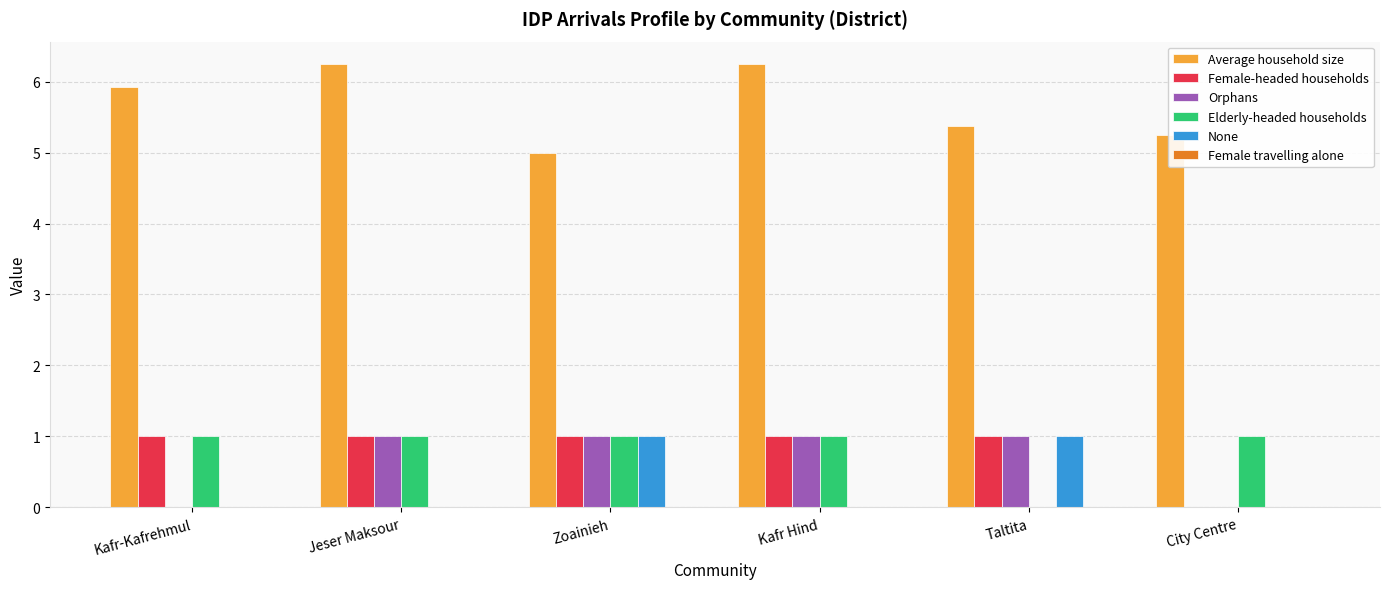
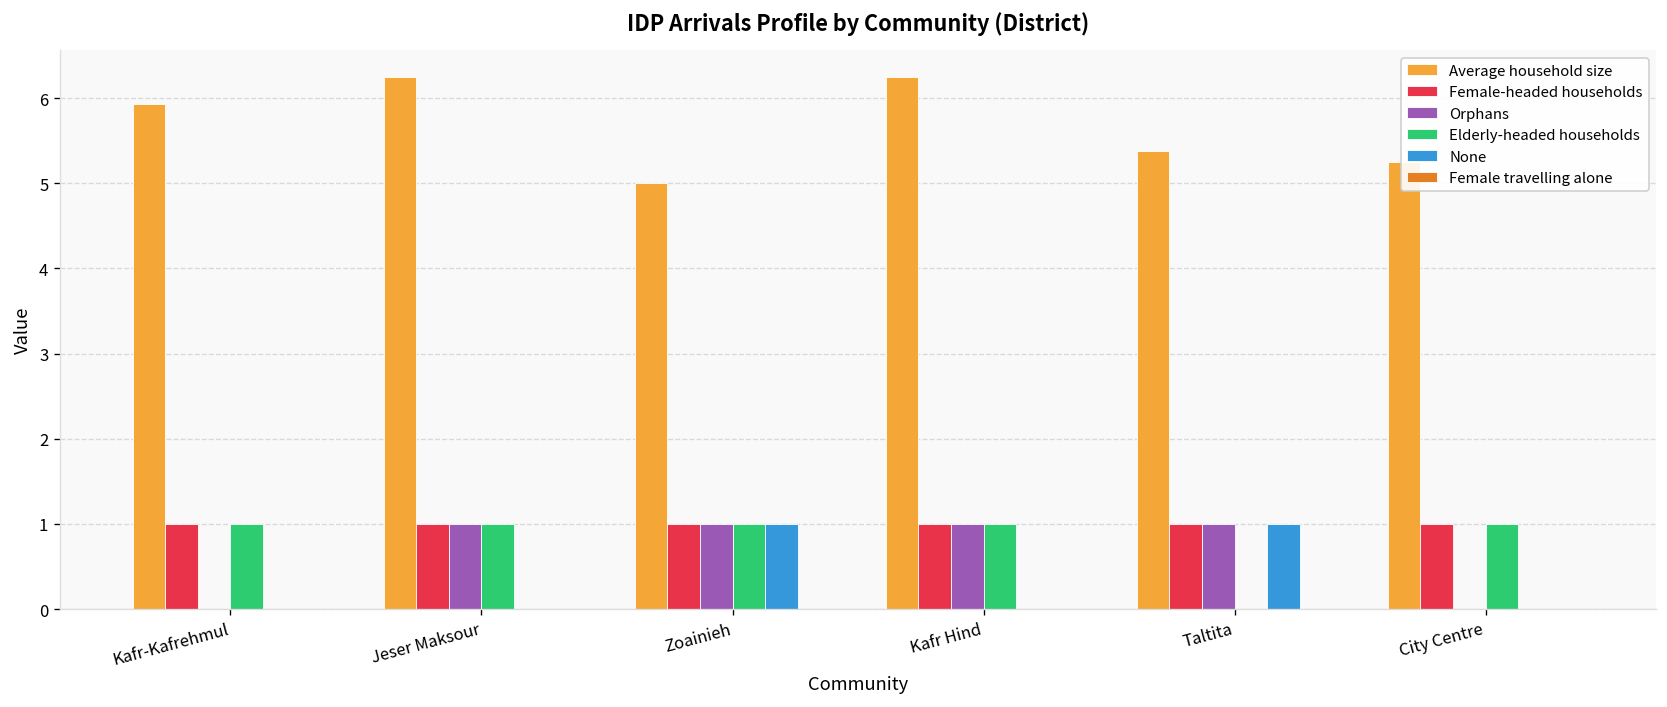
Female-headed households, City Centre: 0 -> 1
